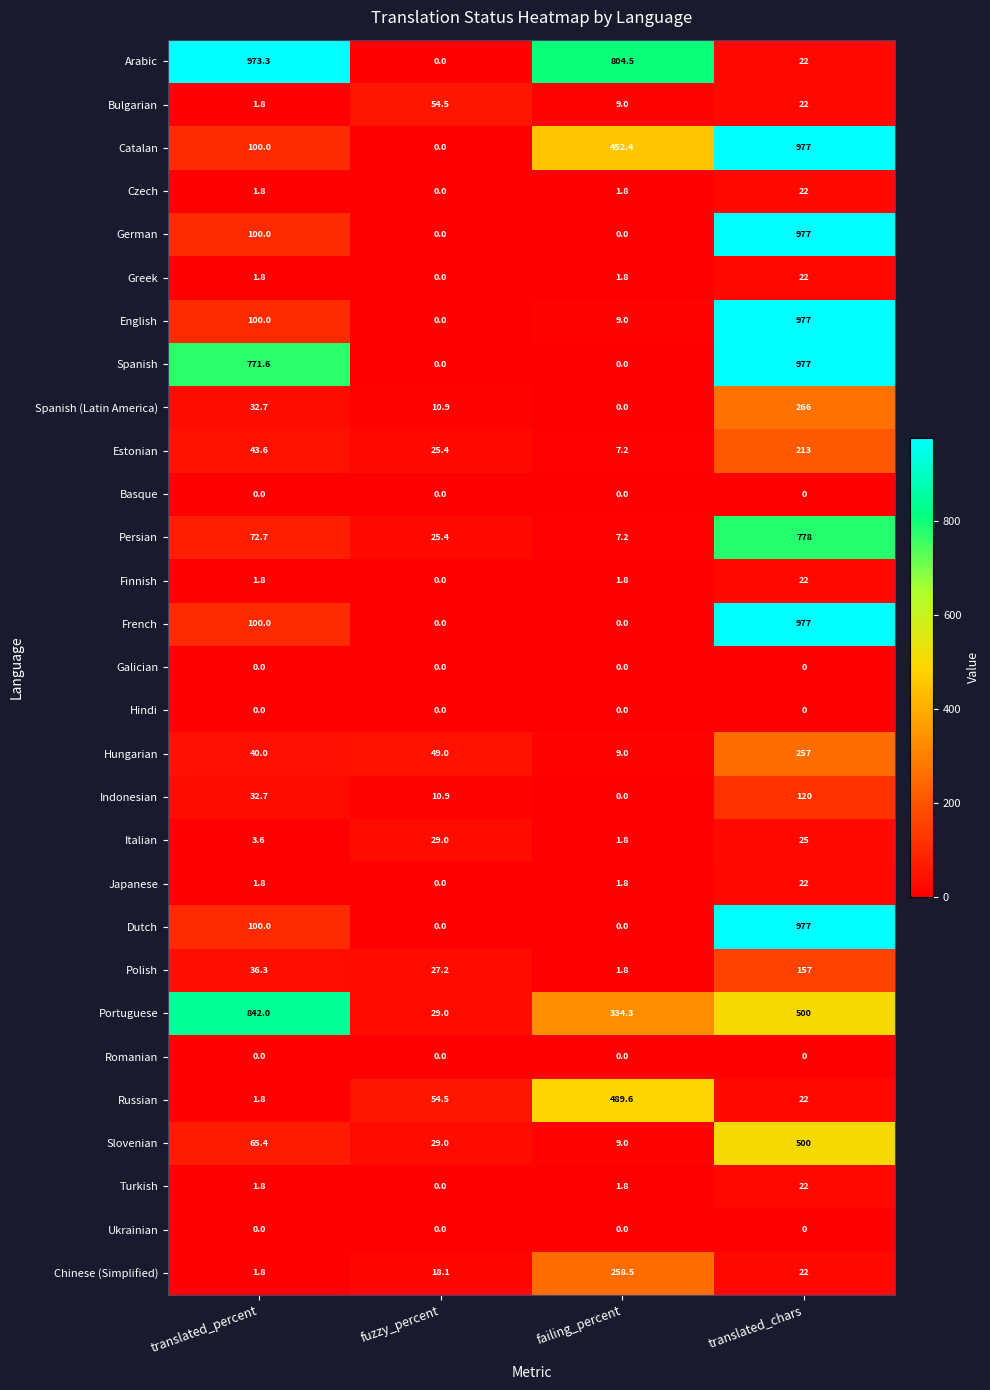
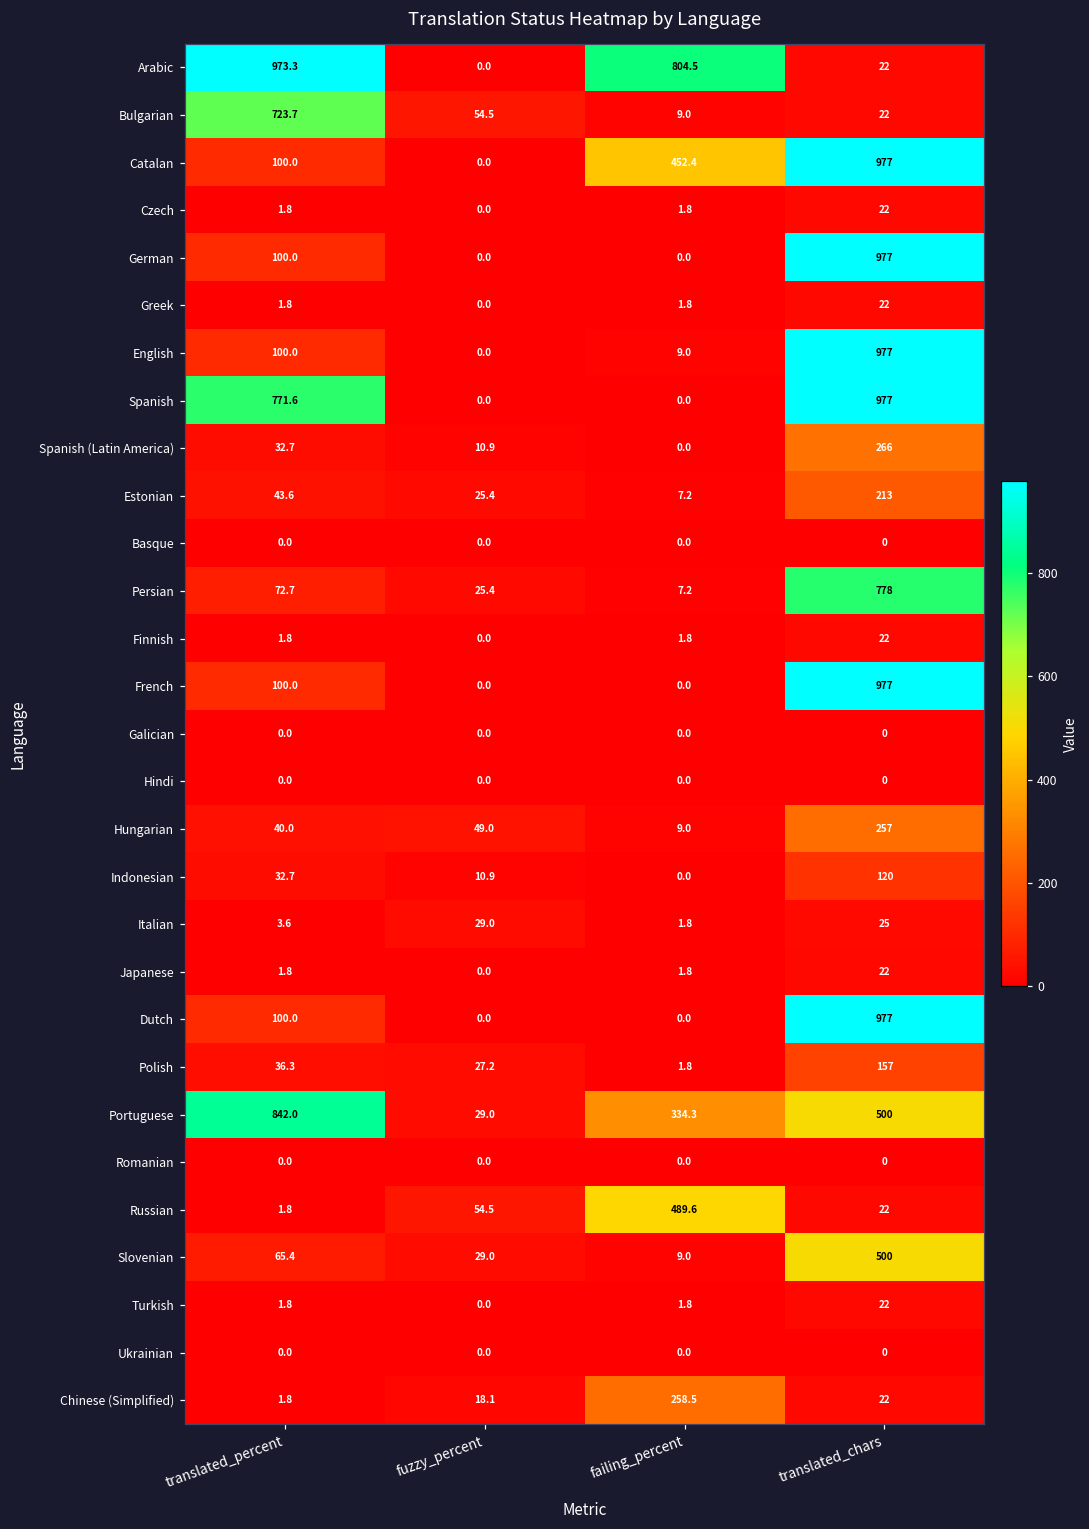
Bulgarian, translated_percent: 1.8 -> 723.7
